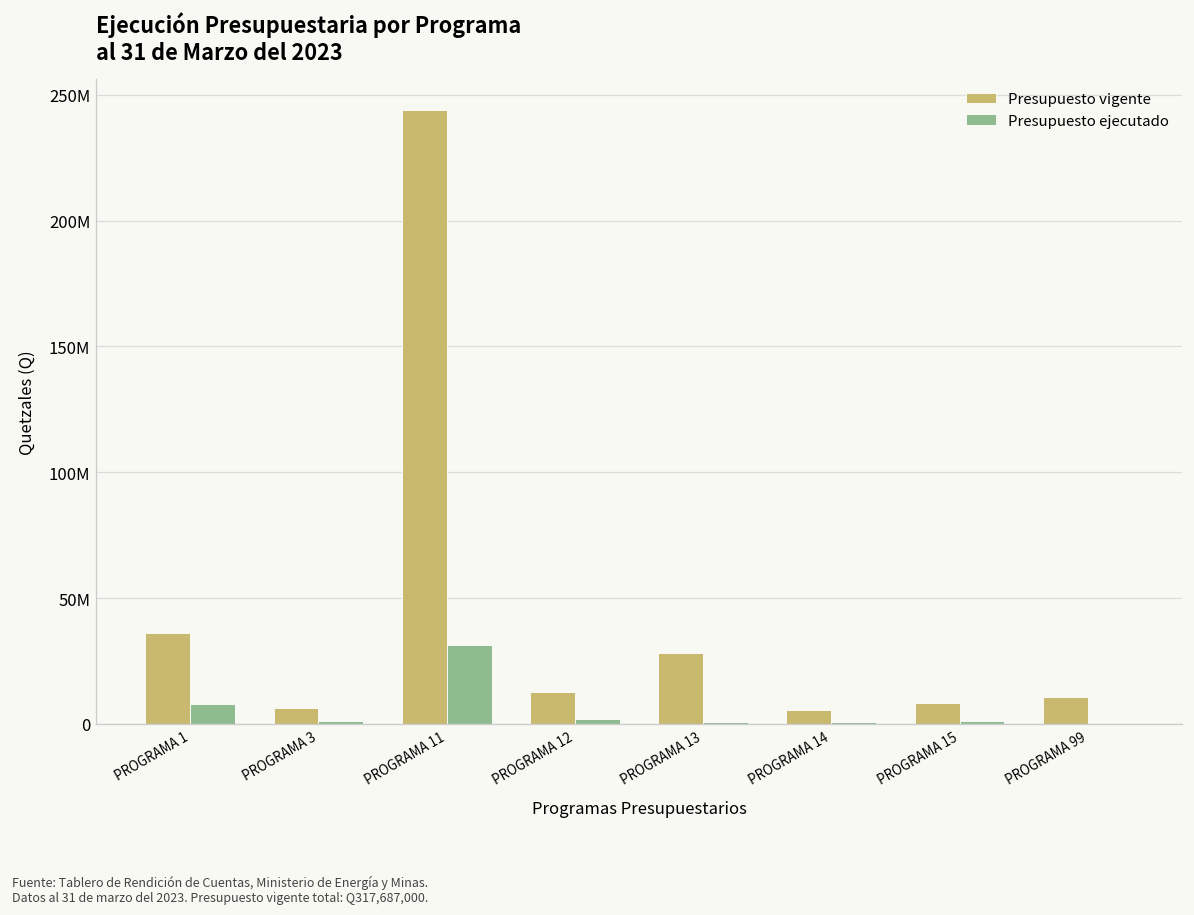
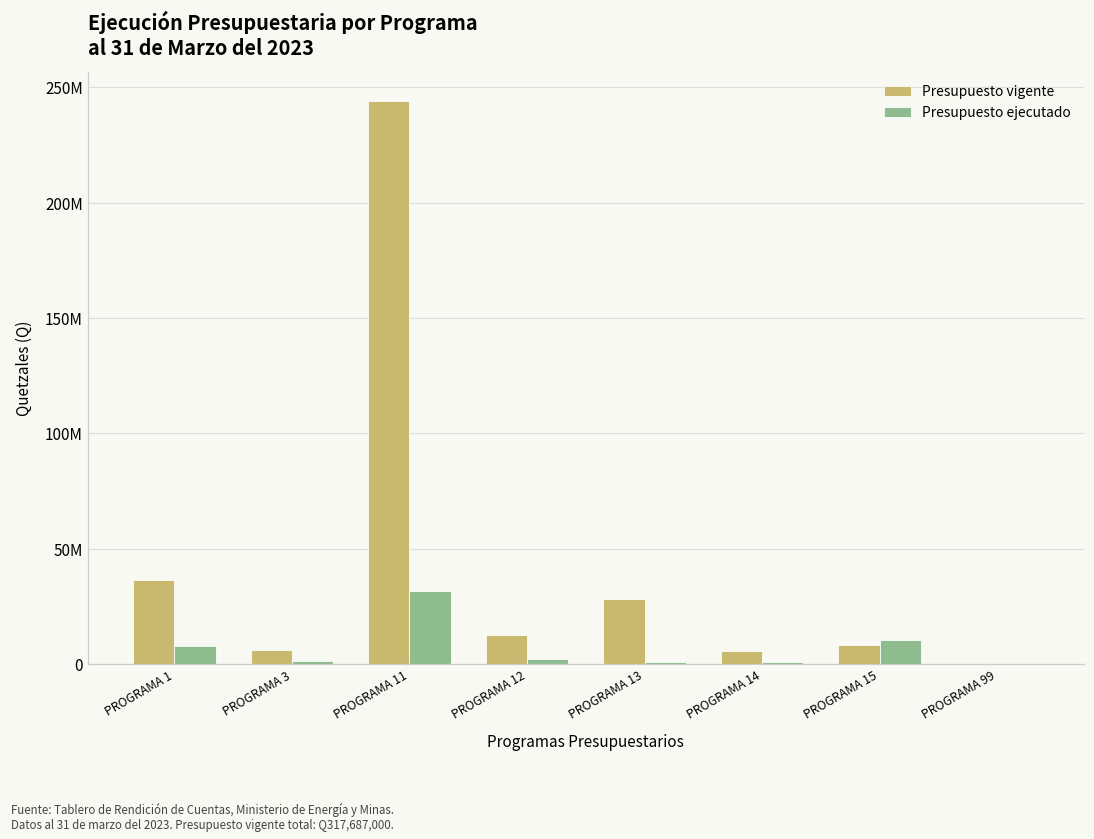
Presupuesto ejecutado, PROGRAMA 15: 1000000 -> 10000000
Presupuesto vigente, PROGRAMA 99: 11000000 -> 0
